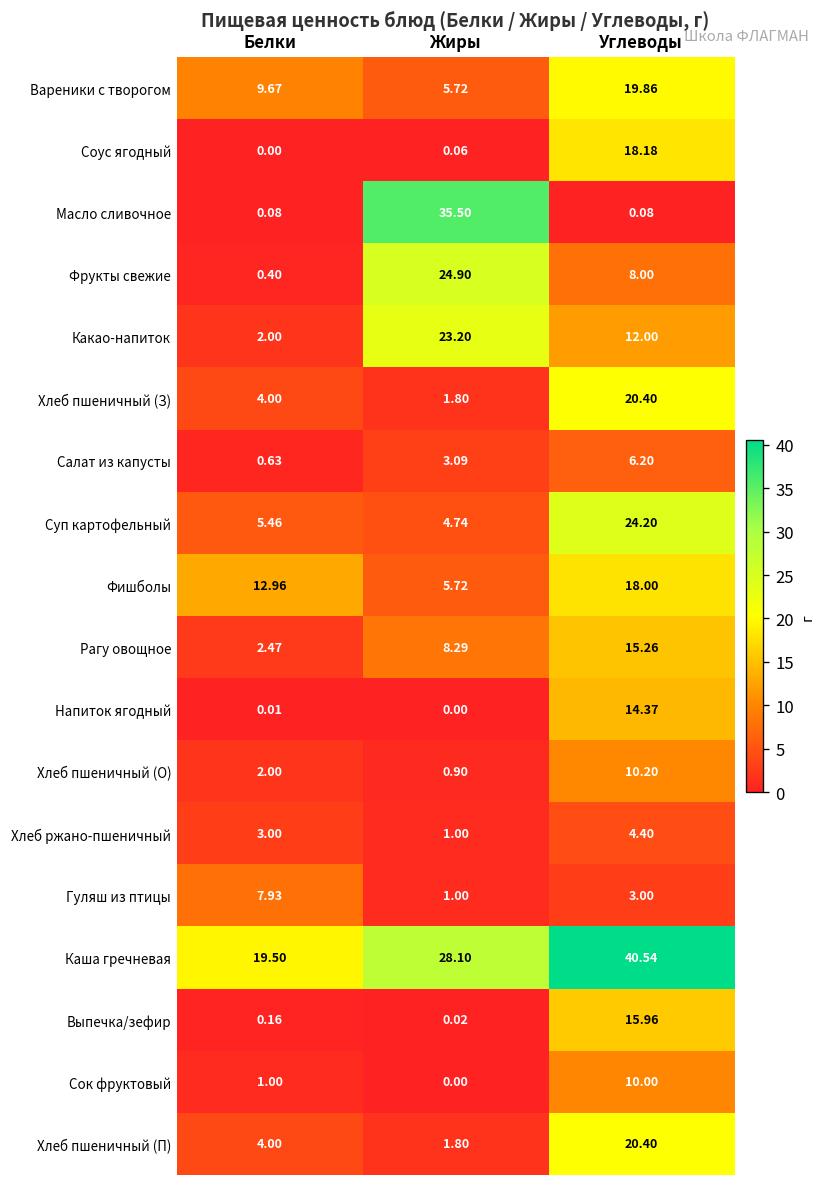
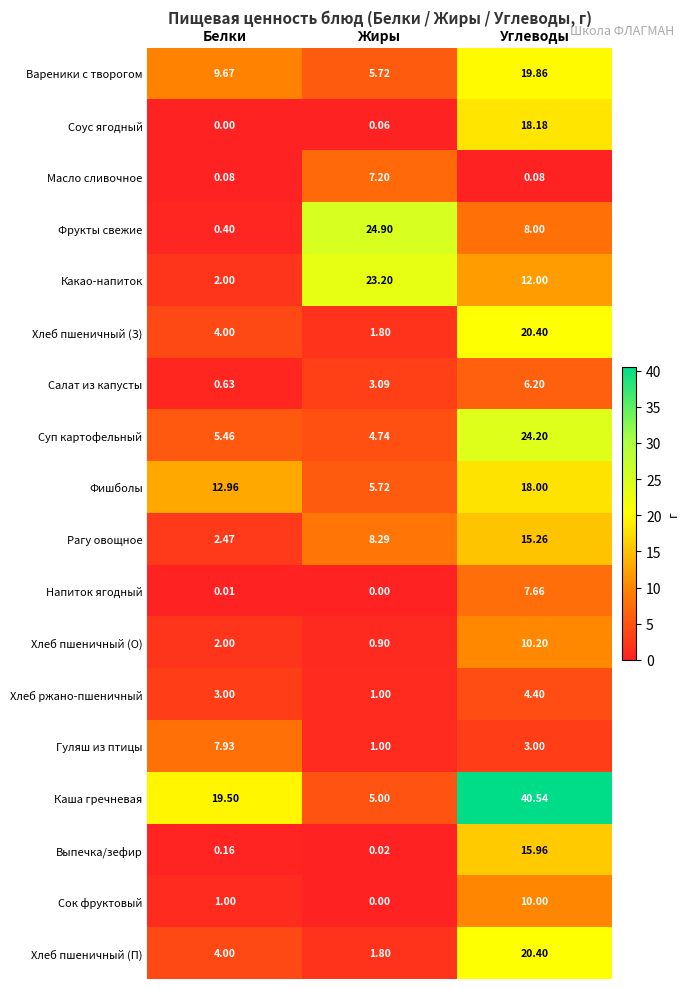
Масло сливочное, Жиры: 35.50 -> 7.20
Напиток ягодный, Углеводы: 14.37 -> 7.66
Каша гречневая, Жиры: 28.10 -> 5.00
